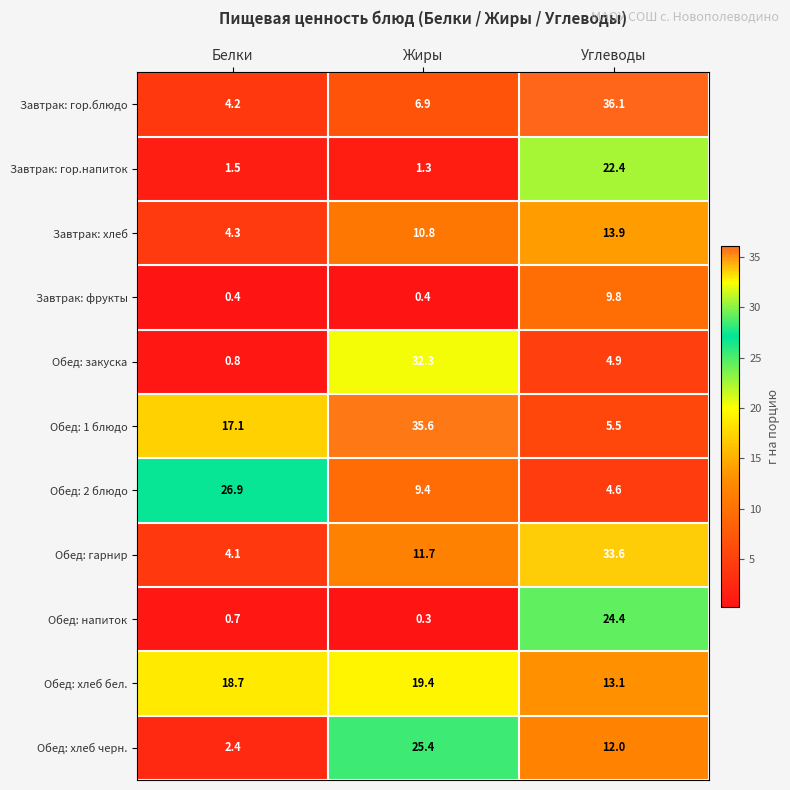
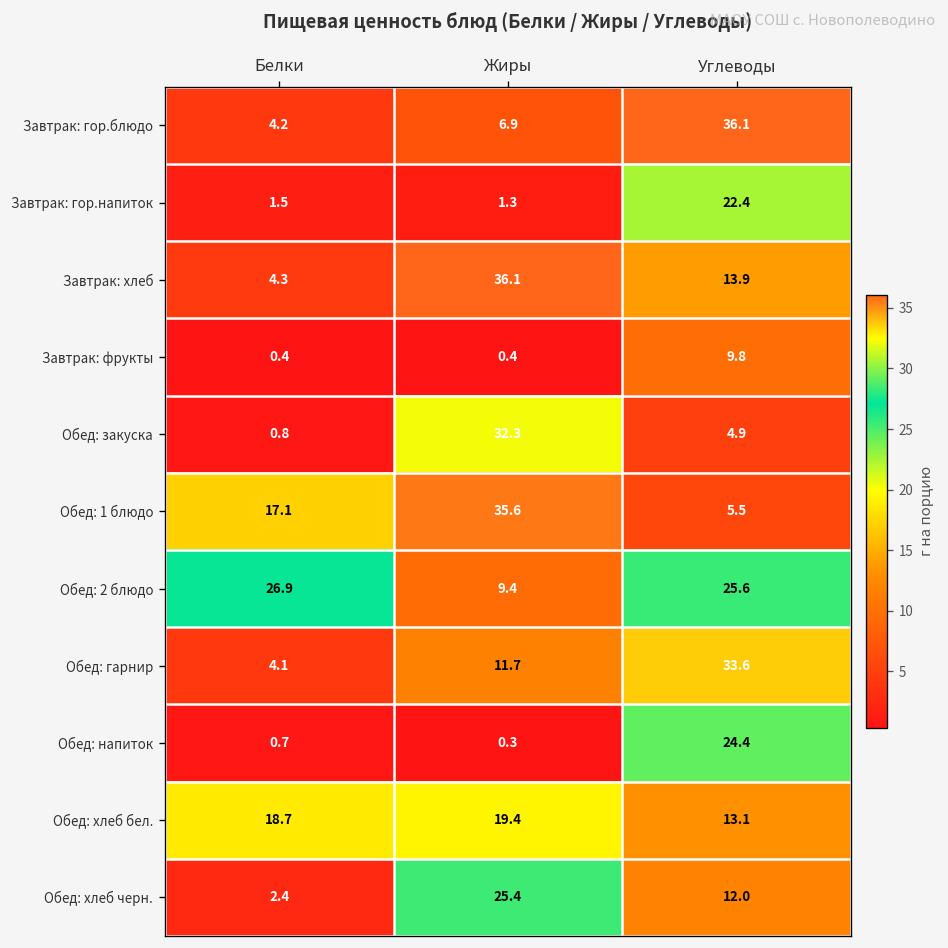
Завтрак: хлеб, Жиры: 10.8 -> 36.1
Обед: 2 блюдо, Углеводы: 4.6 -> 25.6
